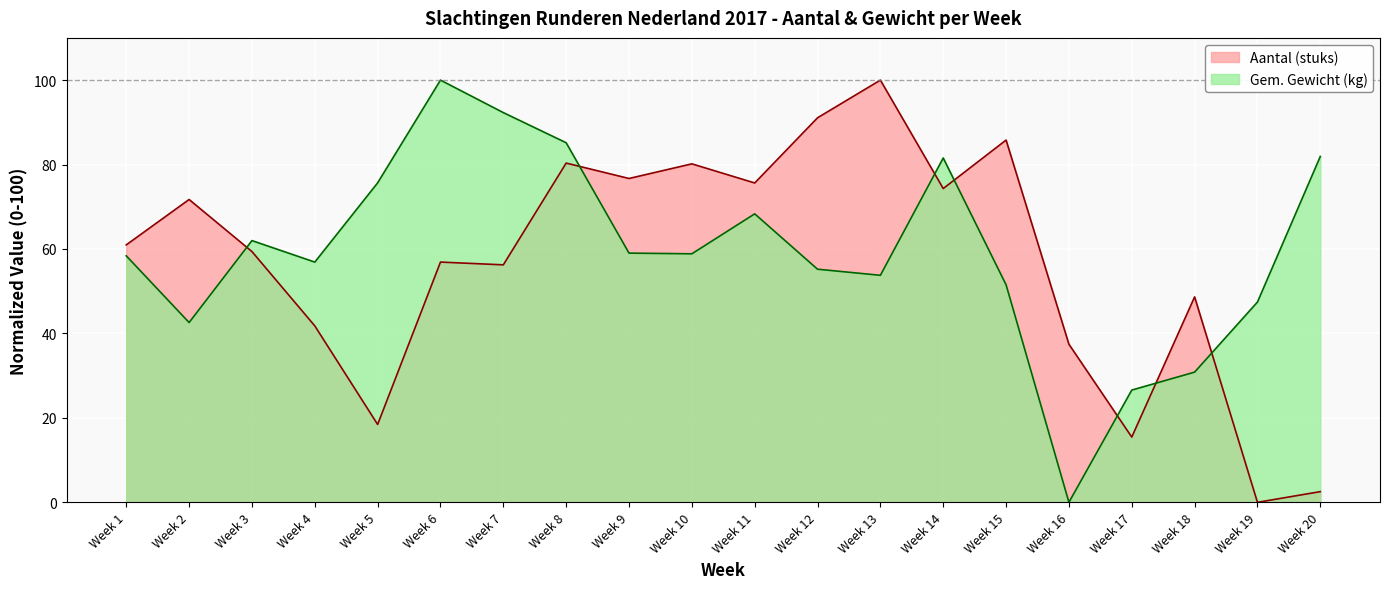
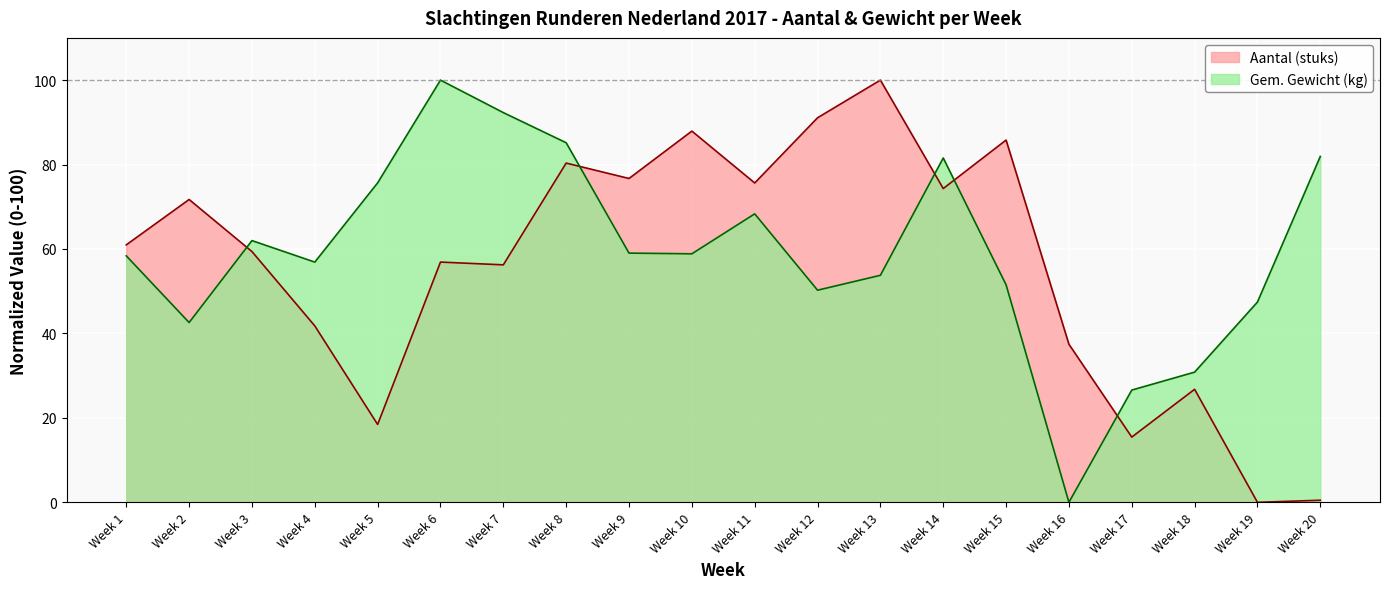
Aantal (stuks), Week 10: 80 -> 88
Gem. Gewicht (kg), Week 12: 55 -> 50
Aantal (stuks), Week 18: 49 -> 27
Aantal (stuks), Week 20: 3 -> 0
